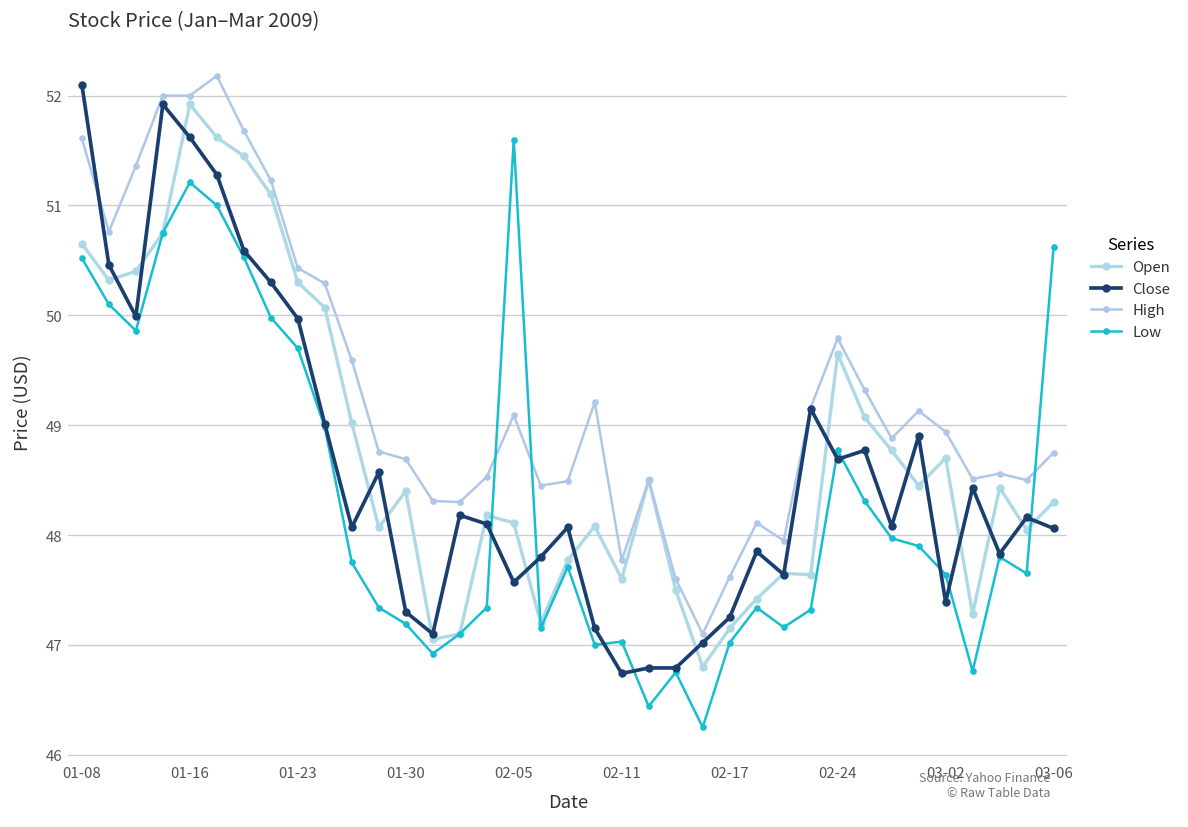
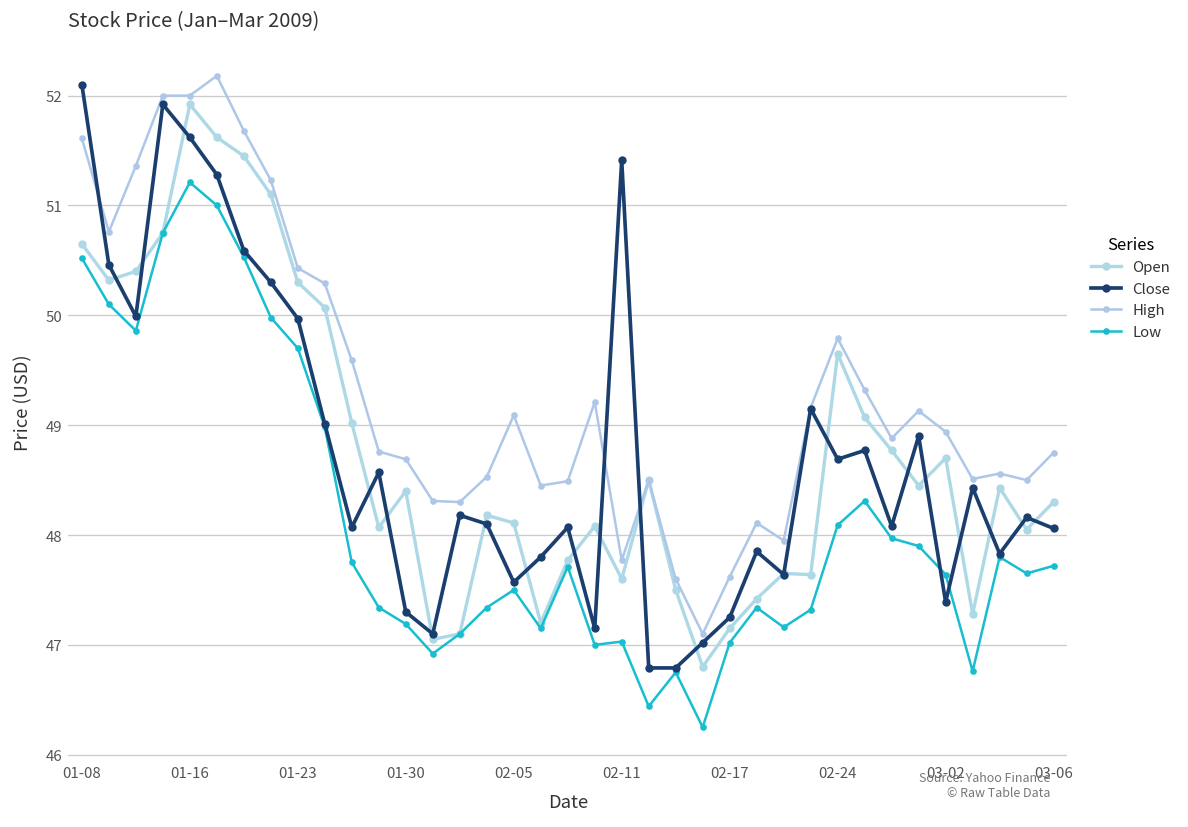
Low, 02-05: 51.6 -> 47.5
Close, 02-11: 46.7 -> 51.4
Low, 02-24: 48.8 -> 48.1
Low, 03-06: 50.6 -> 47.7
